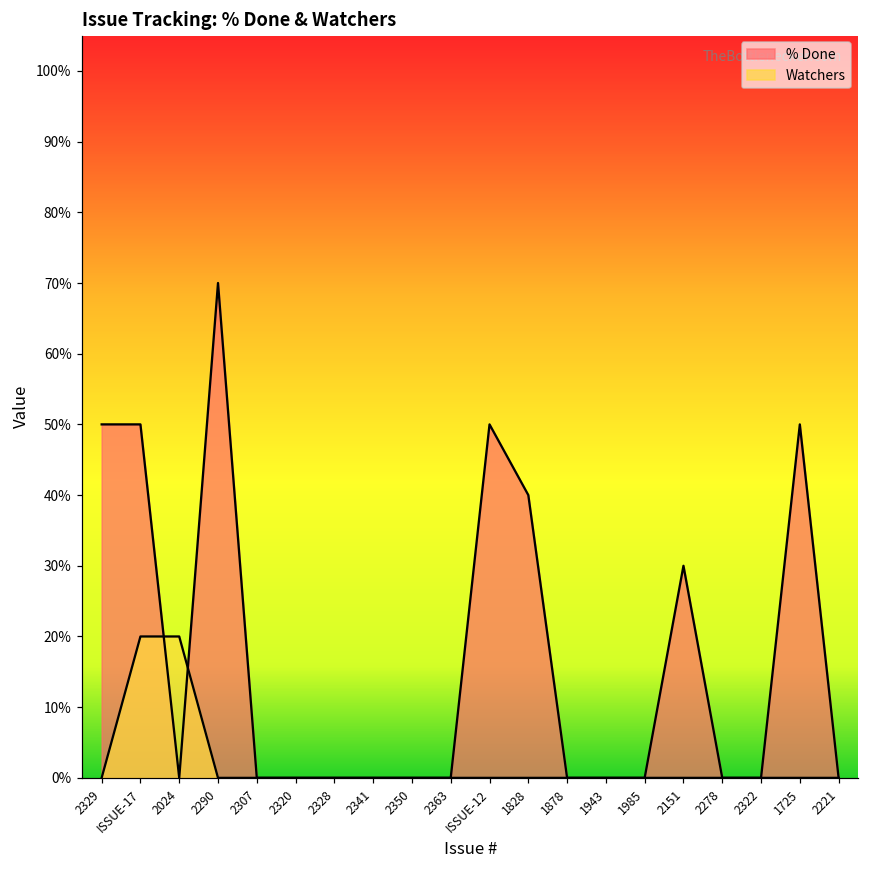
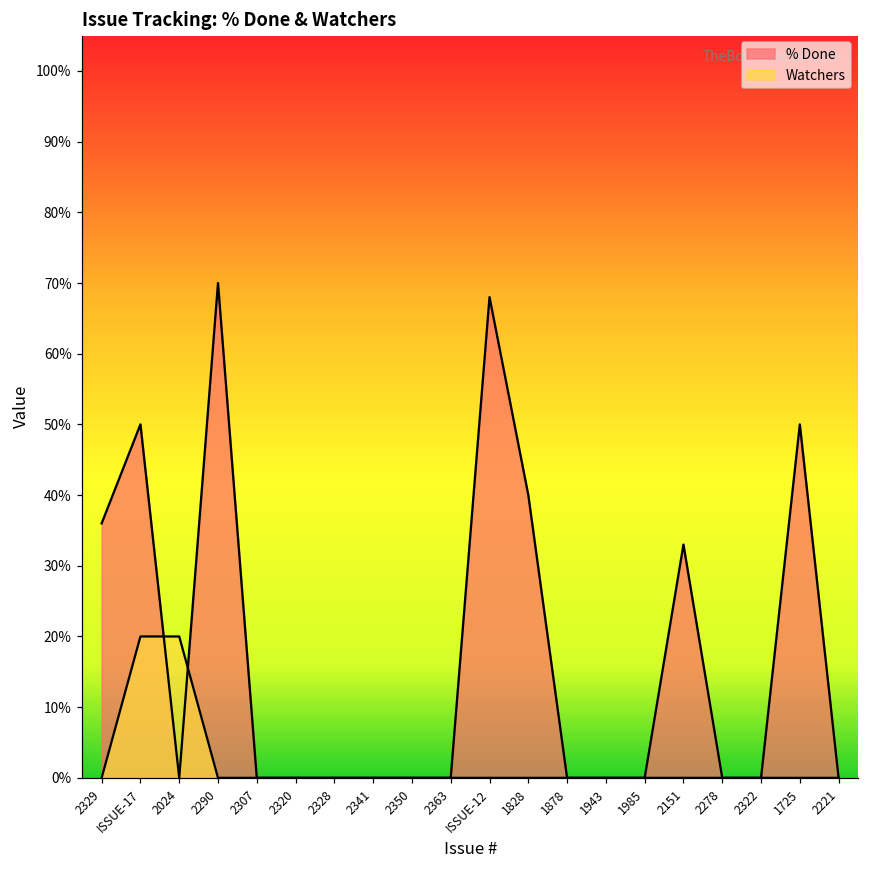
% Done, 2329: 50% -> 36%
% Done, ISSUE-12: 50% -> 68%
% Done, 2151: 30% -> 33%
